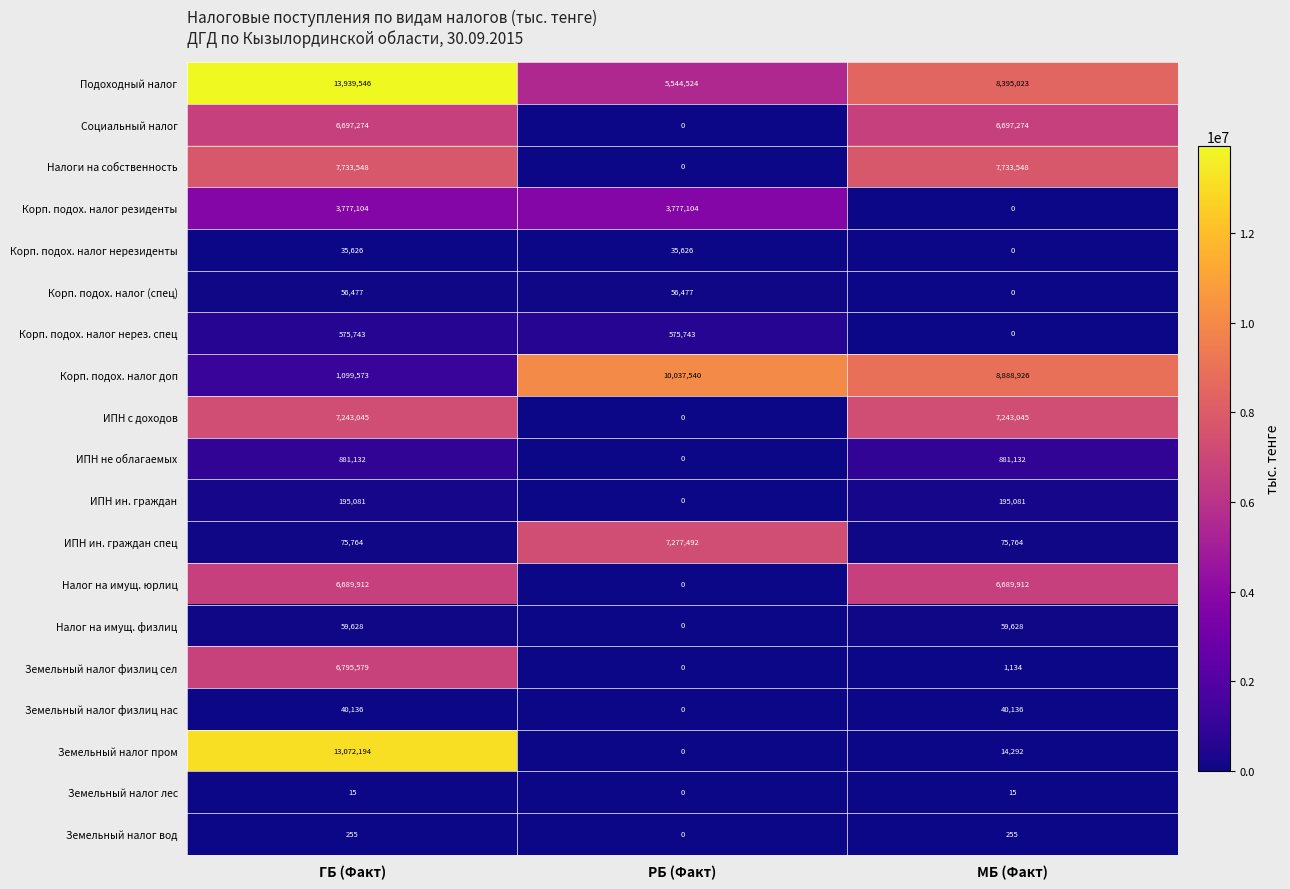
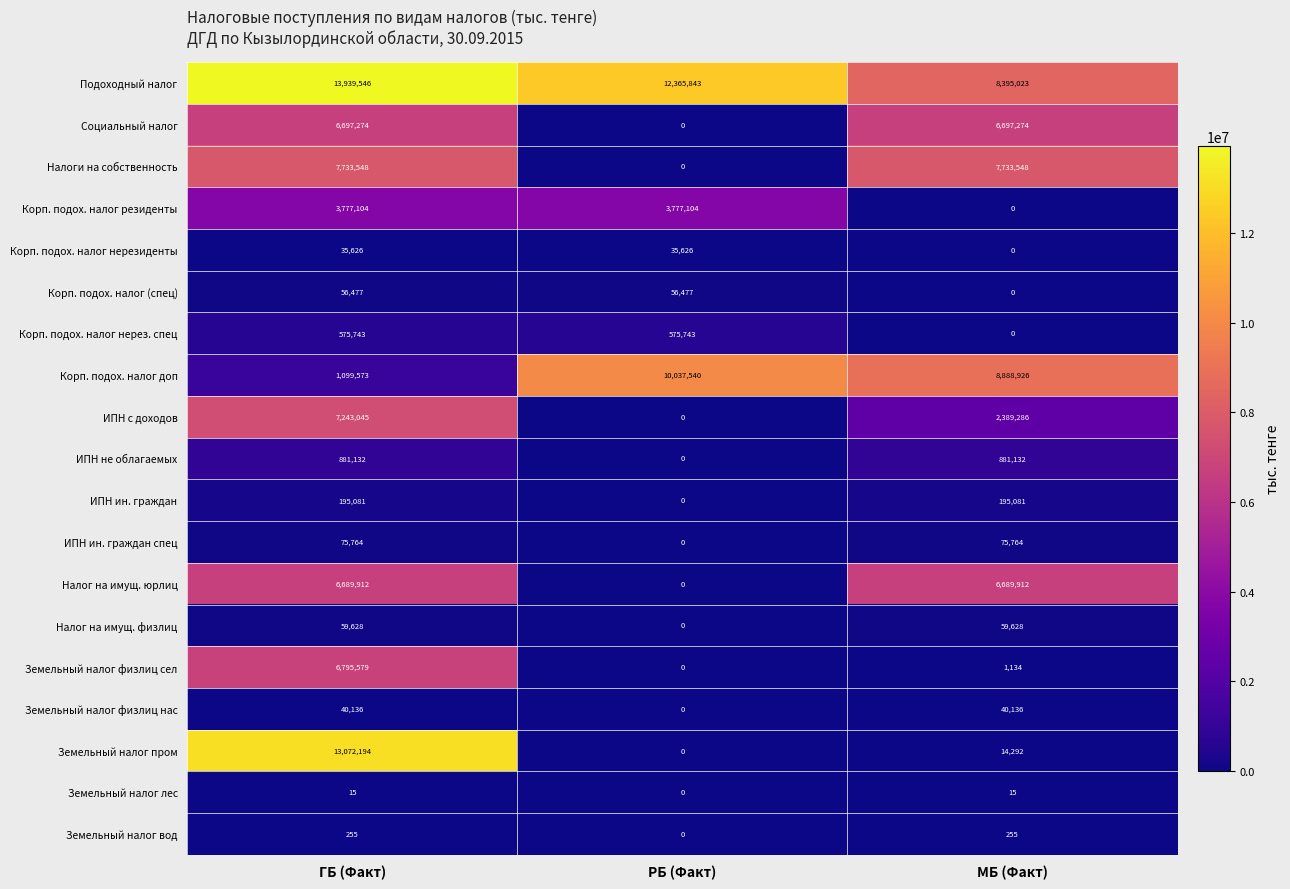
Подоходный налог, РБ (Факт): 5,544,524 -> 12,365,843
ИПН с доходов, МБ (Факт): 7,243,045 -> 2,389,286
ИПН ин. граждан спец, РБ (Факт): 7,277,492 -> 0
